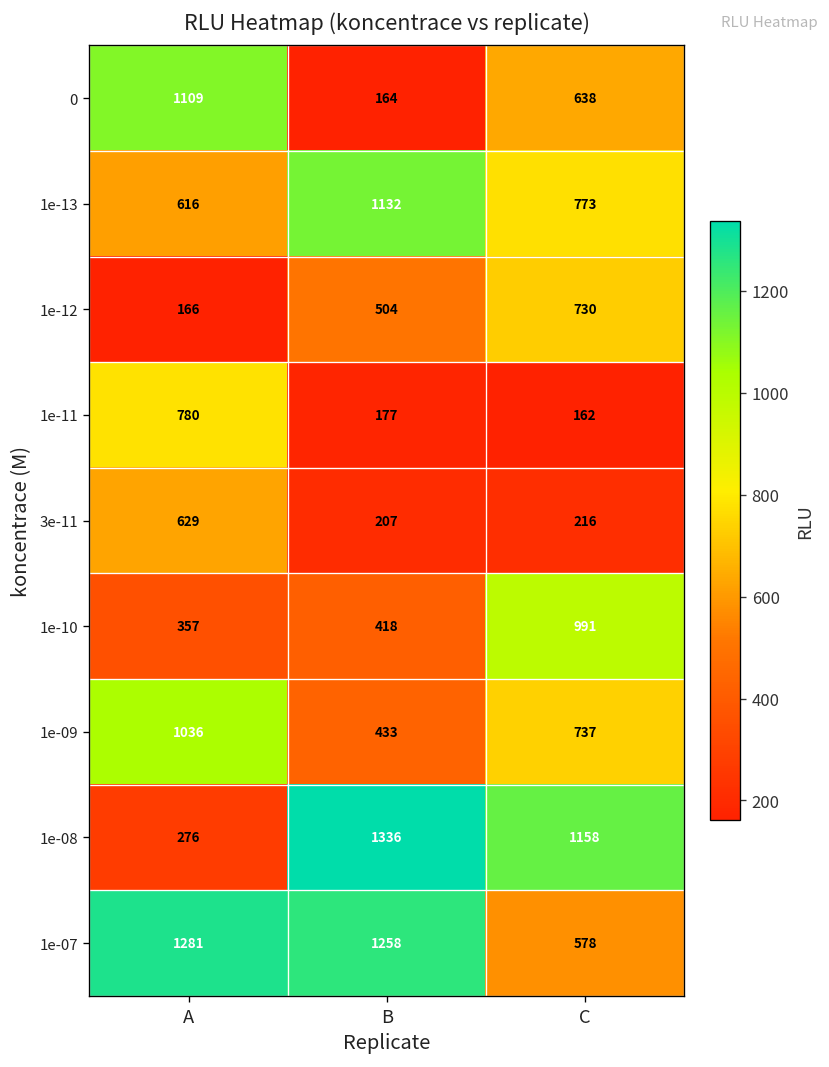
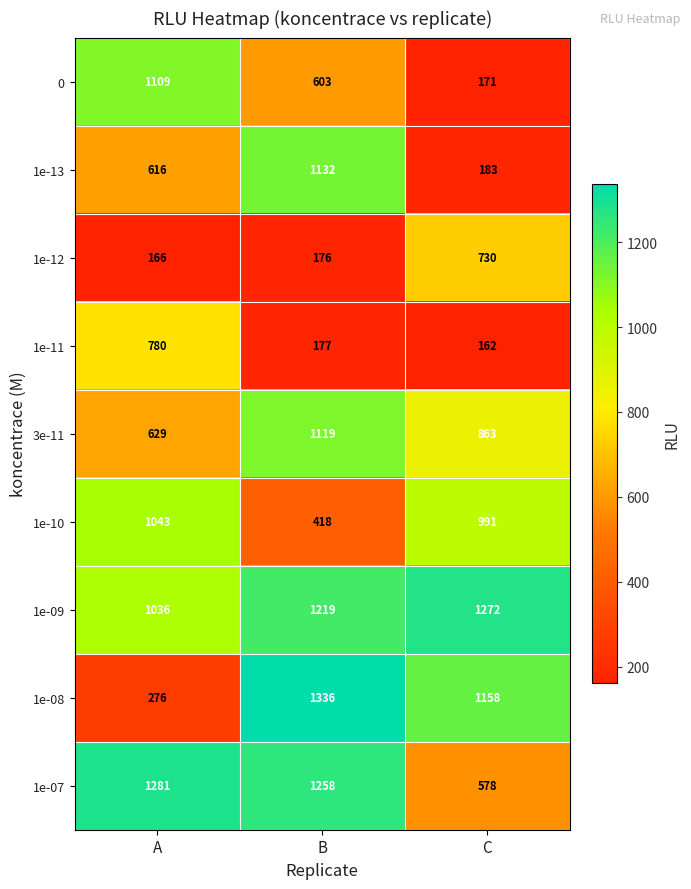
0, B: 164 -> 603
0, C: 638 -> 171
1e-13, C: 773 -> 183
1e-12, B: 504 -> 176
3e-11, B: 207 -> 1119
3e-11, C: 216 -> 863
1e-10, A: 357 -> 1043
1e-09, B: 433 -> 1219
1e-09, C: 737 -> 1272
